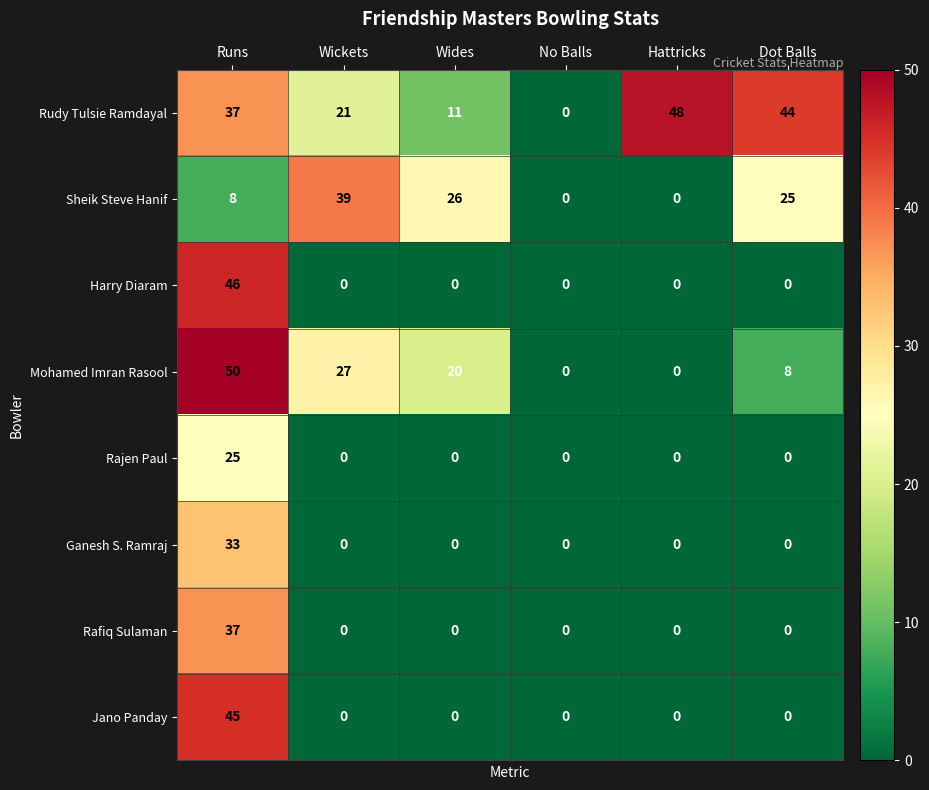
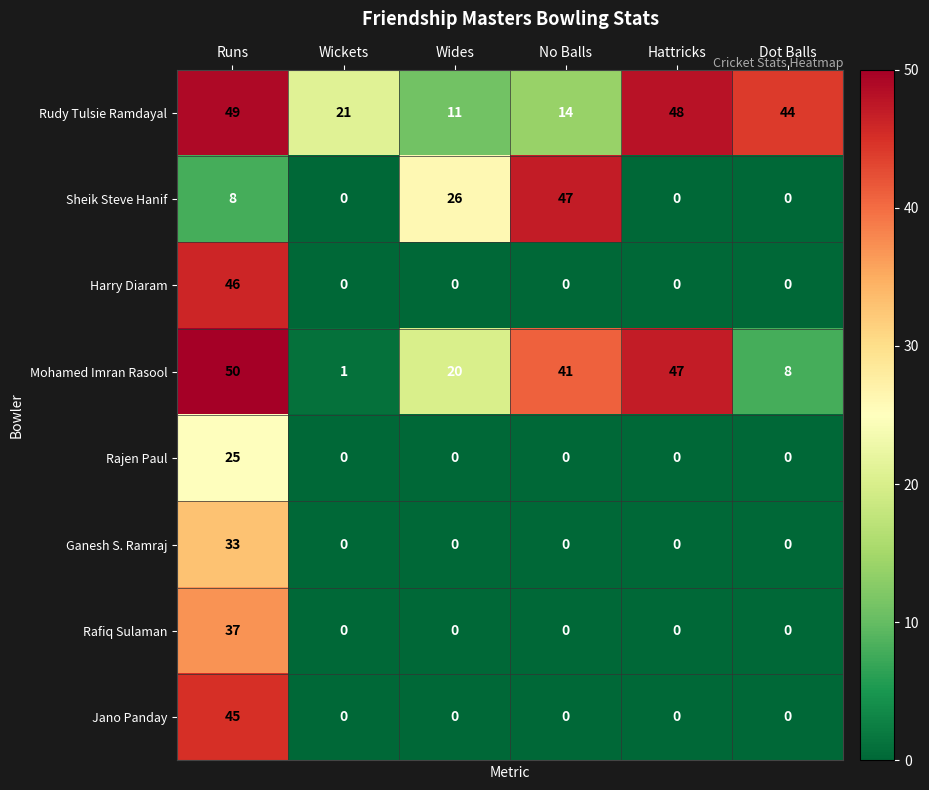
Rudy Tulsie Ramdayal, Runs: 37 -> 49
Rudy Tulsie Ramdayal, No Balls: 0 -> 14
Sheik Steve Hanif, Wickets: 39 -> 0
Sheik Steve Hanif, No Balls: 0 -> 47
Sheik Steve Hanif, Dot Balls: 25 -> 0
Mohamed Imran Rasool, Wickets: 27 -> 1
Mohamed Imran Rasool, No Balls: 0 -> 41
Mohamed Imran Rasool, Hattricks: 0 -> 47
